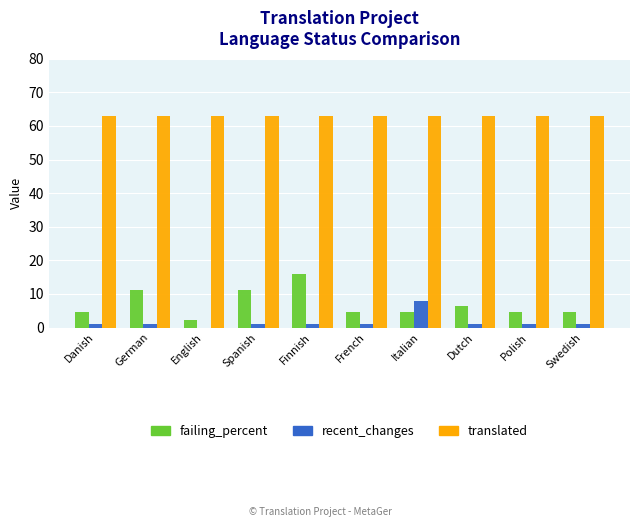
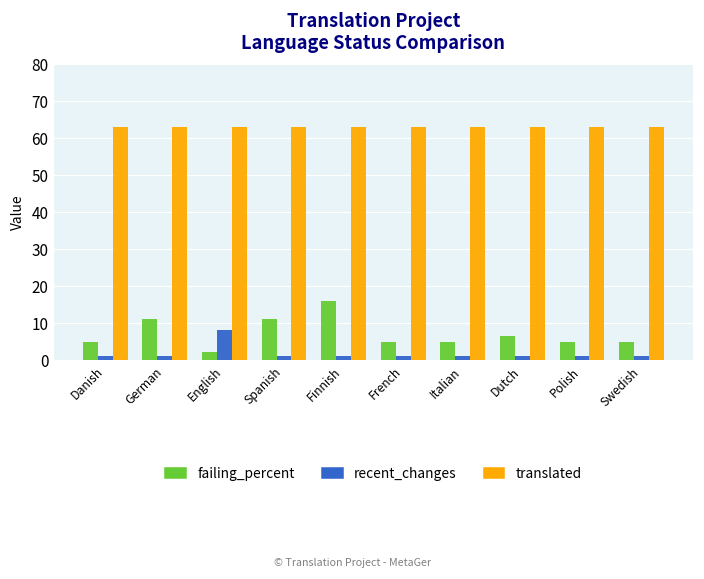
recent_changes, English: 0 -> 8
recent_changes, Italian: 8 -> 1
